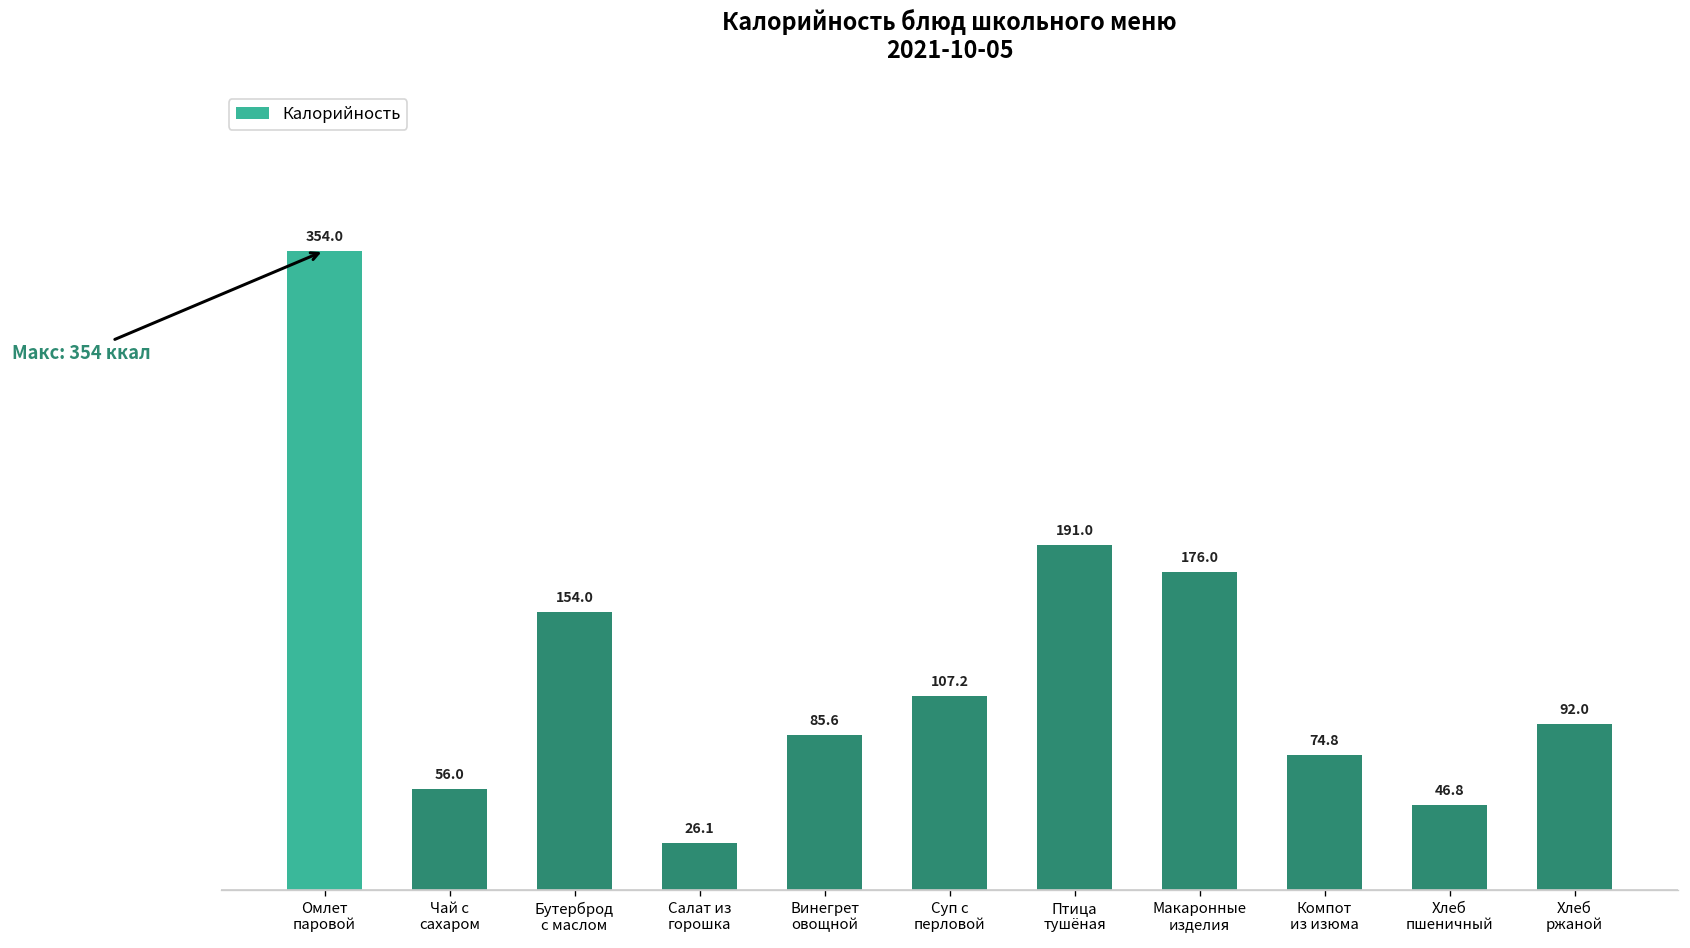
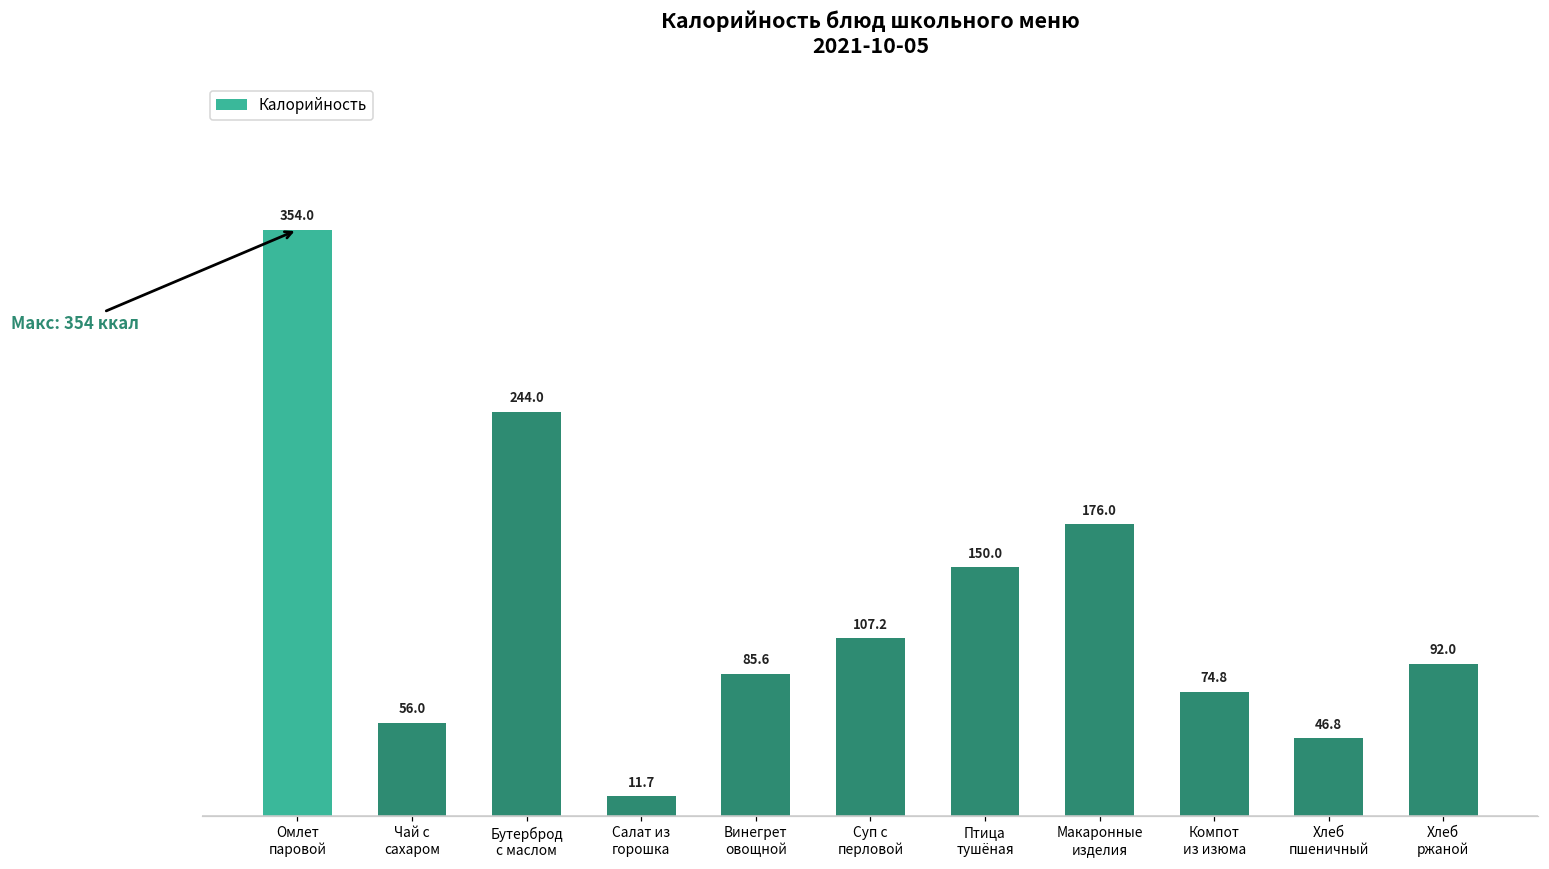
Бутерброд с маслом: 154.0 -> 244.0
Салат из горошка: 26.1 -> 11.7
Птица тушёная: 191.0 -> 150.0
